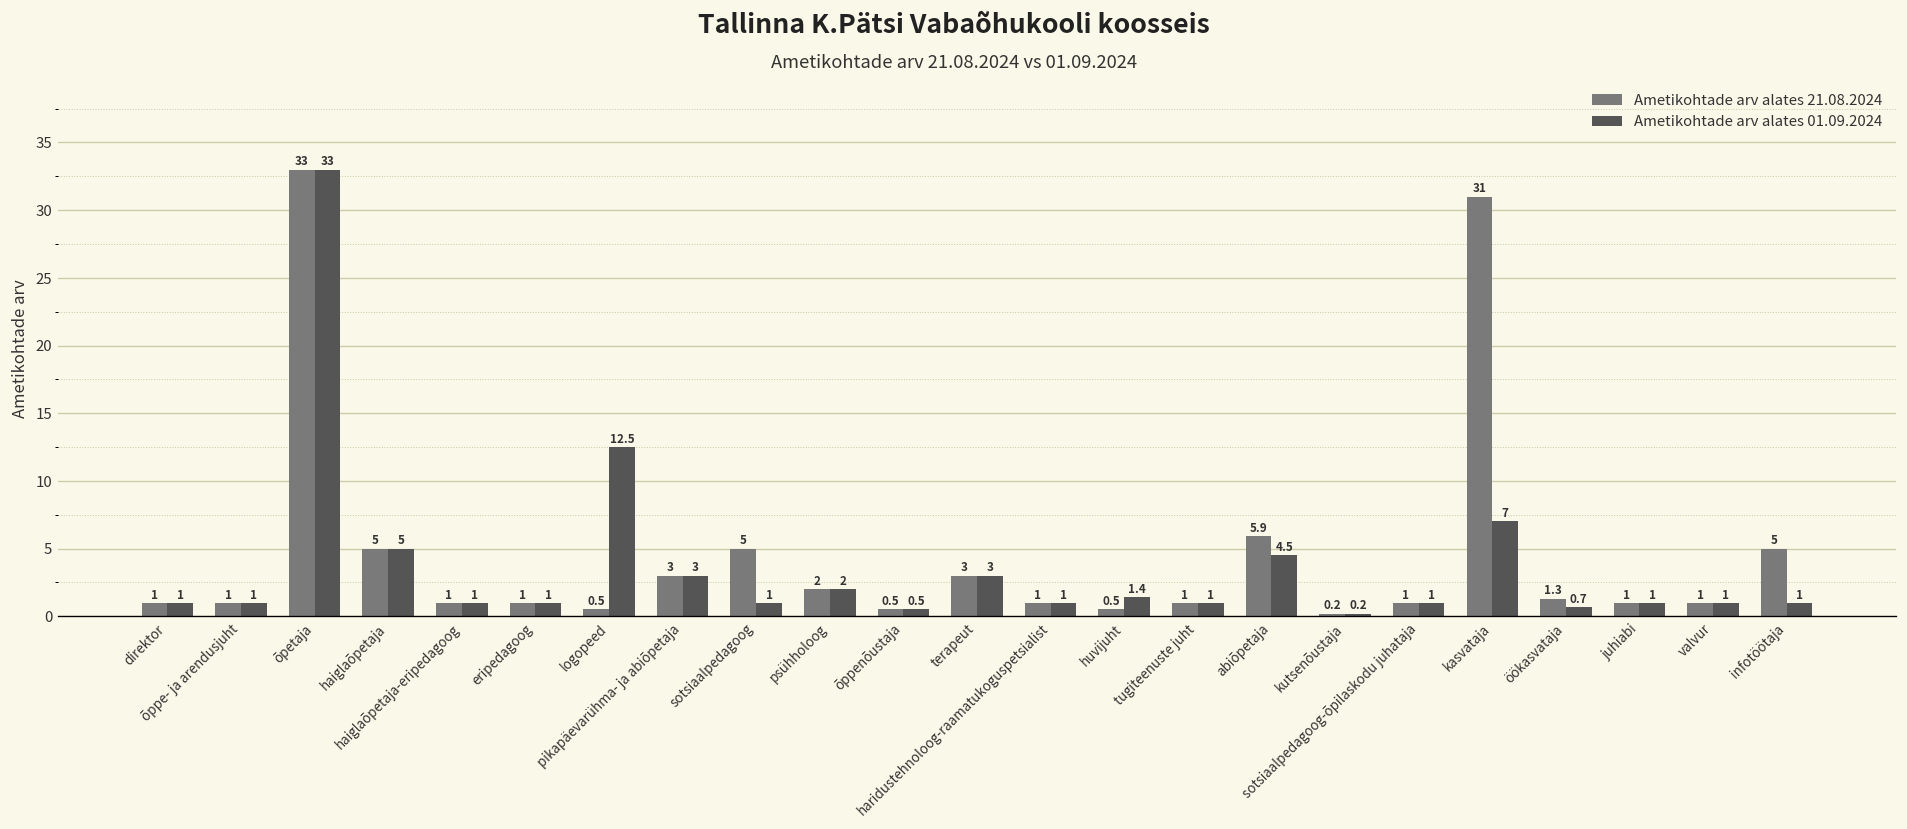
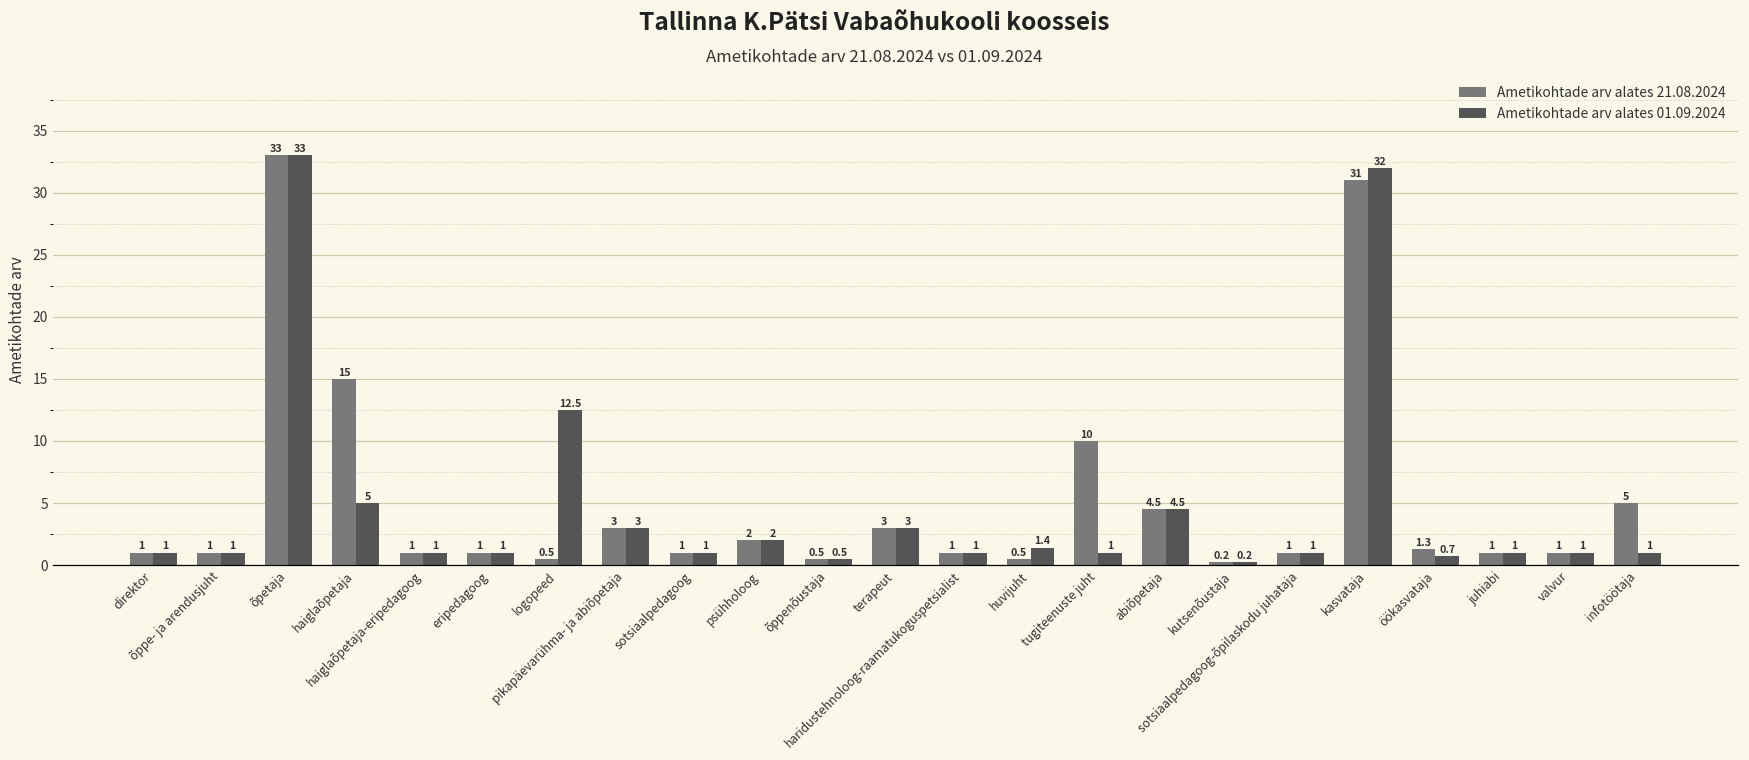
Ametikohtade arv alates 21.08.2024, haiglaõpetaja: 5 -> 15
Ametikohtade arv alates 21.08.2024, sotsiaalpedagoog: 5 -> 1
Ametikohtade arv alates 21.08.2024, tugiteenuste juht: 1 -> 10
Ametikohtade arv alates 21.08.2024, abiõpetaja: 5.9 -> 4.5
Ametikohtade arv alates 01.09.2024, kasvataja: 7 -> 32
